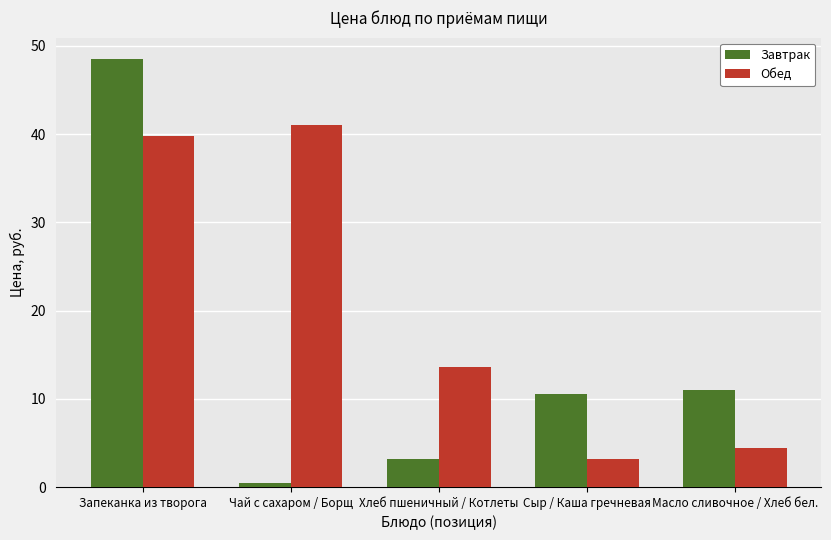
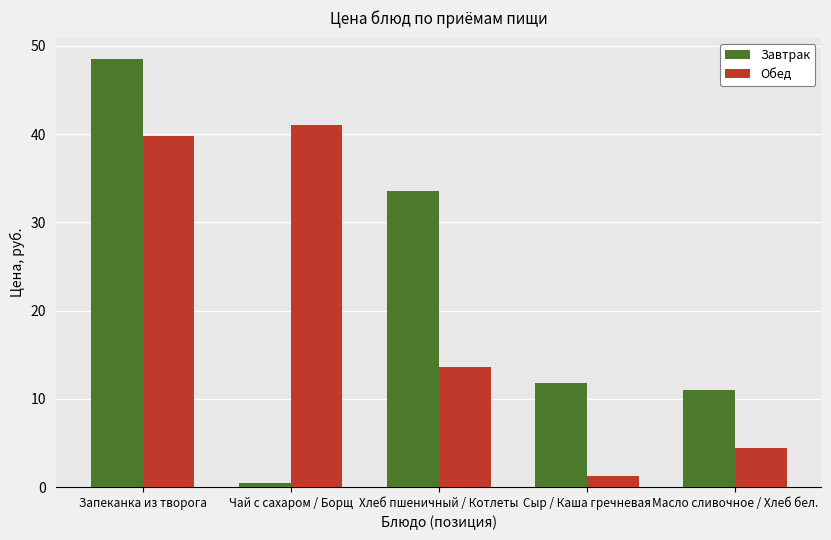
Завтрак, Хлеб пшеничный / Котлеты: 3 -> 34
Завтрак, Сыр / Каша гречневая: 11 -> 12
Обед, Сыр / Каша гречневая: 3 -> 1
